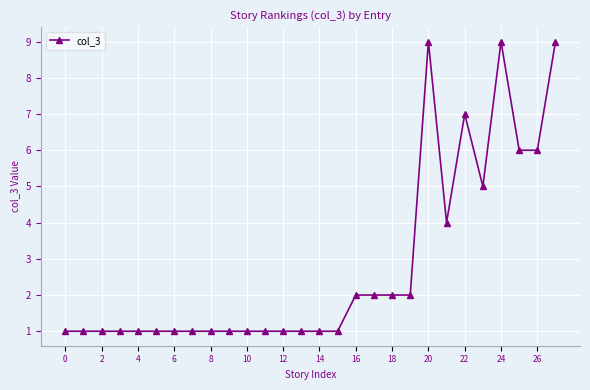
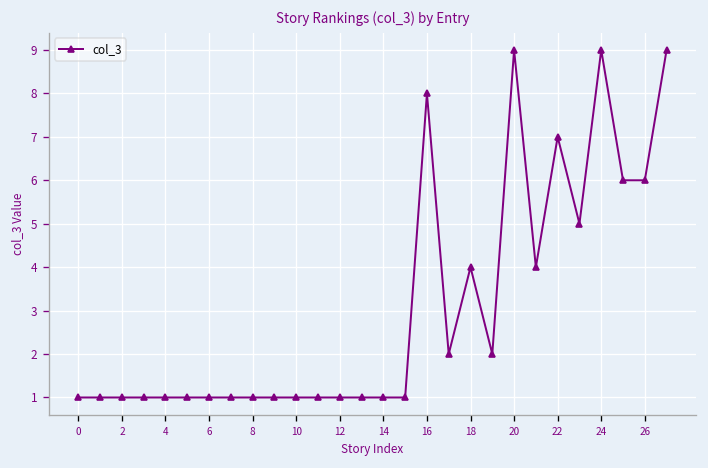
16: 2 -> 8
18: 2 -> 4
